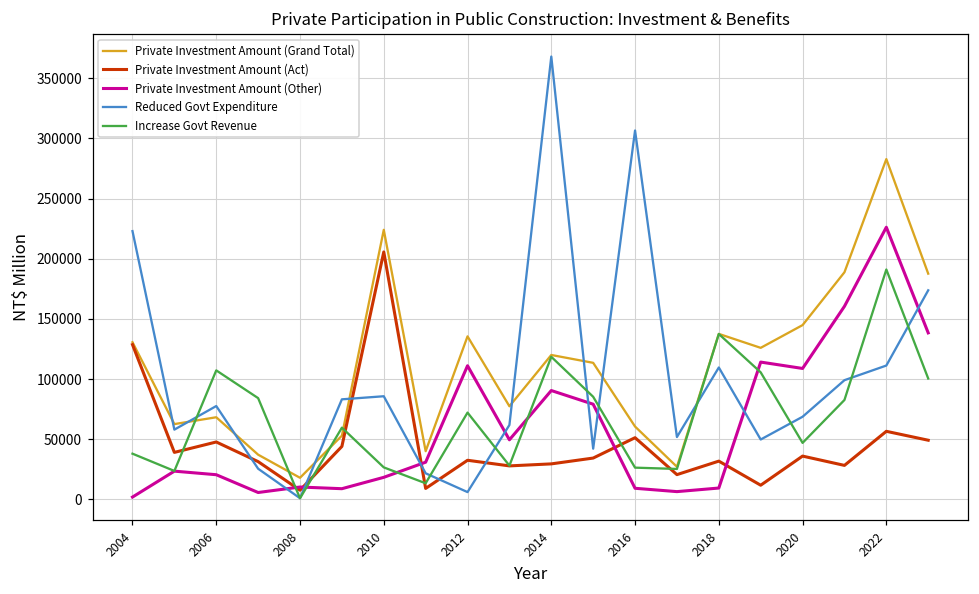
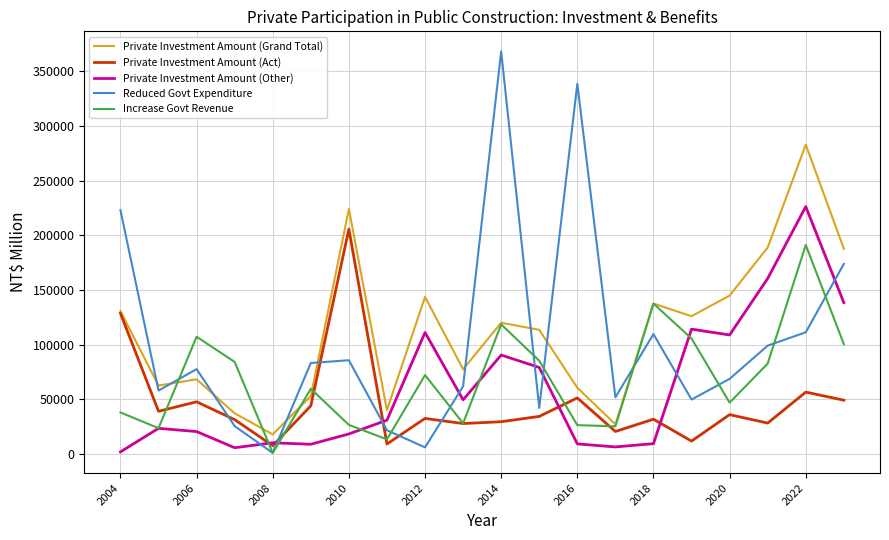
Private Investment Amount (Grand Total), 2012: 136000 -> 144000
Reduced Govt Expenditure, 2016: 307000 -> 339000
